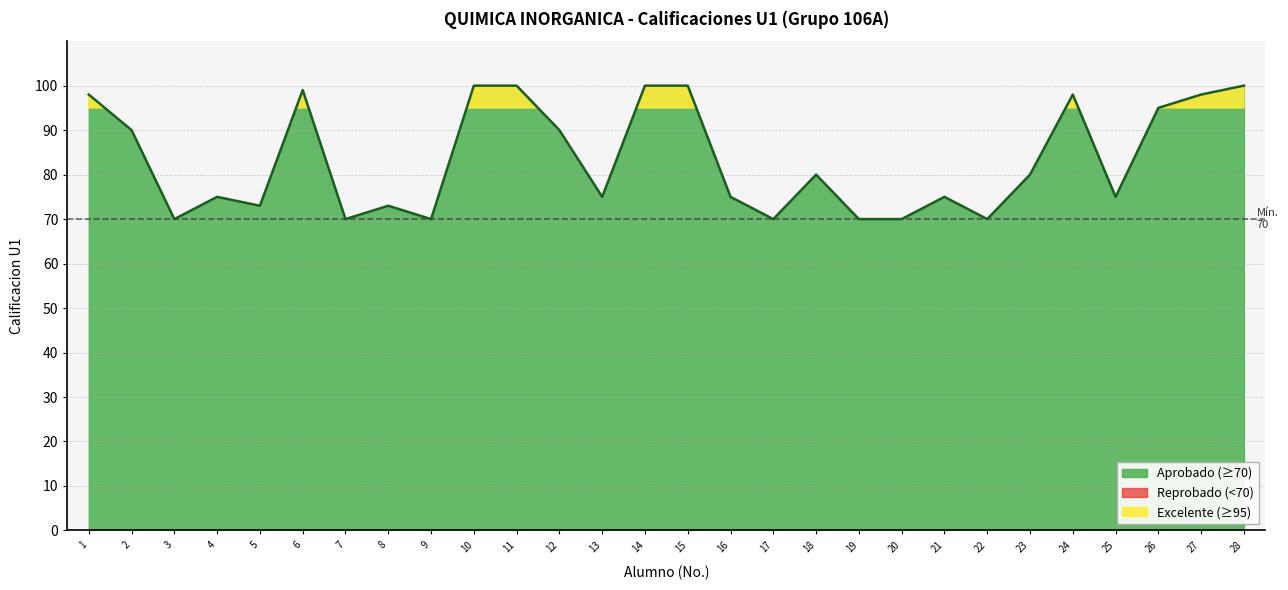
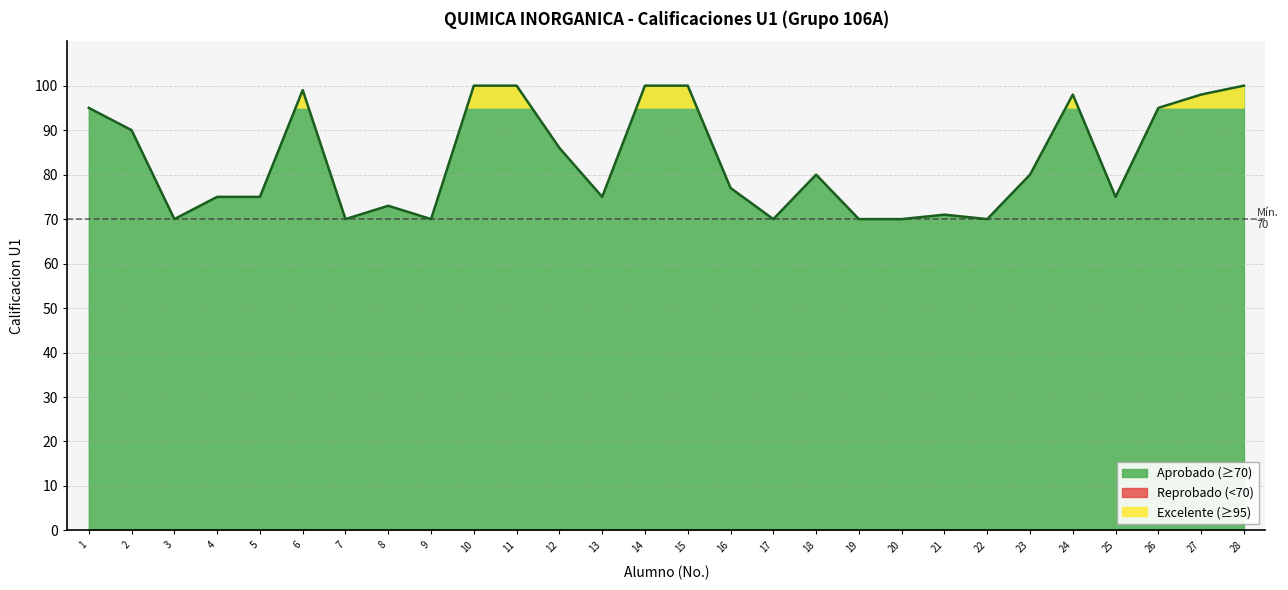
1: 98 -> 95
5: 73 -> 75
12: 90 -> 86
16: 75 -> 77
21: 75 -> 71
